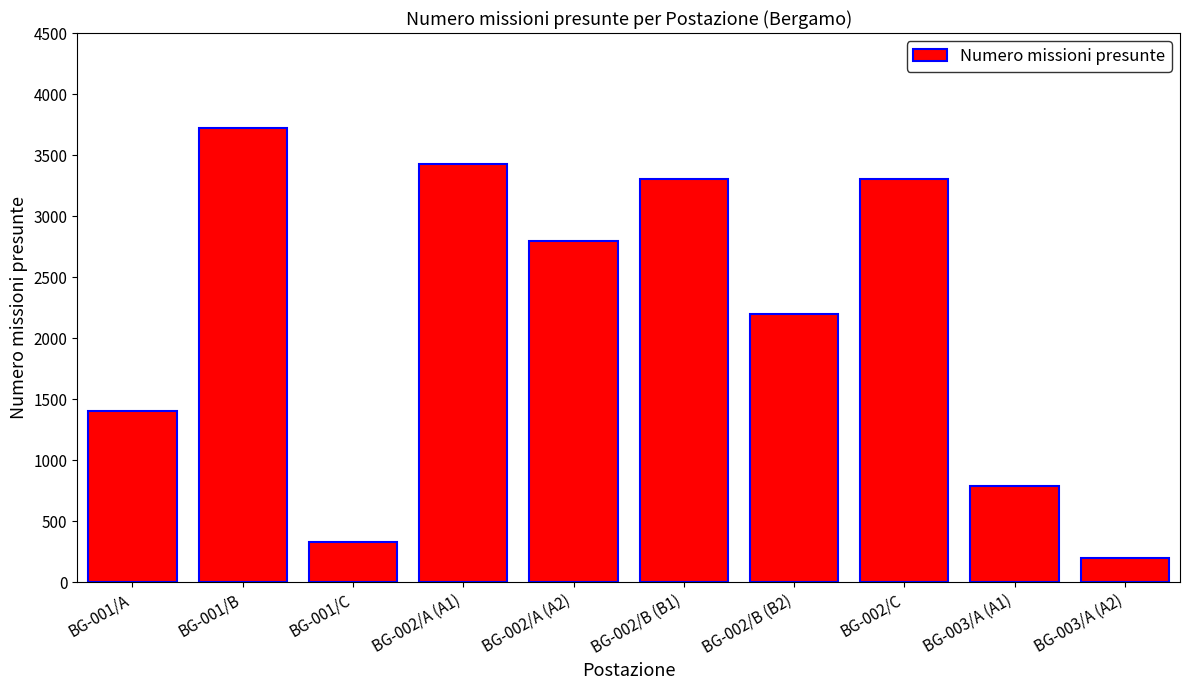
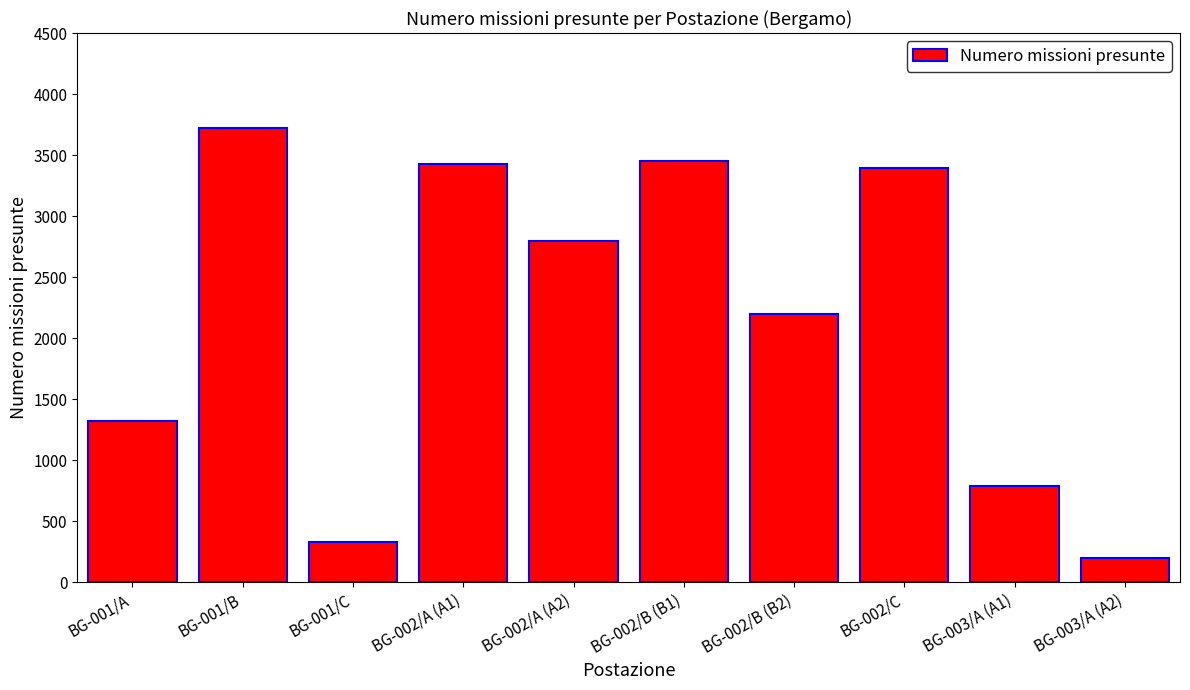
BG-001/A: 1400 -> 1320
BG-002/B (B1): 3300 -> 3450
BG-002/C: 3300 -> 3400
